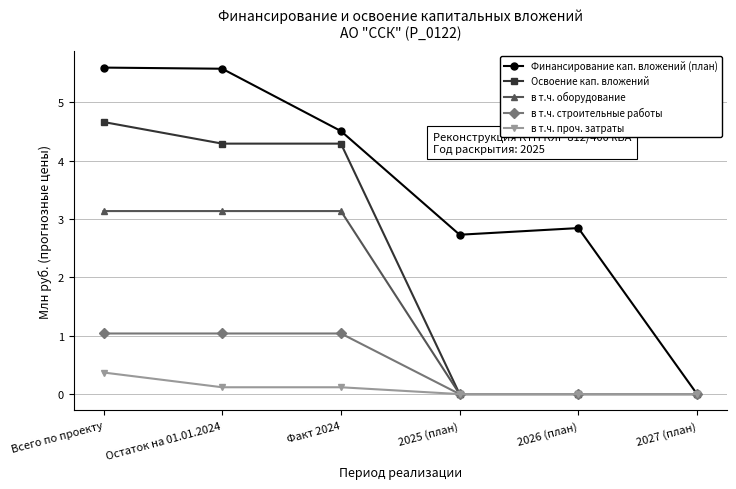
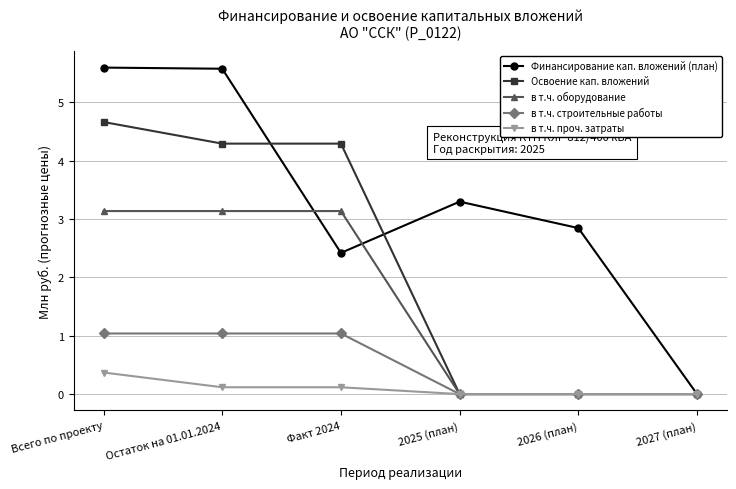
Финансирование кап. вложений (план), Факт 2024: 4.5 -> 2.4
Финансирование кап. вложений (план), 2025 (план): 2.7 -> 3.3
